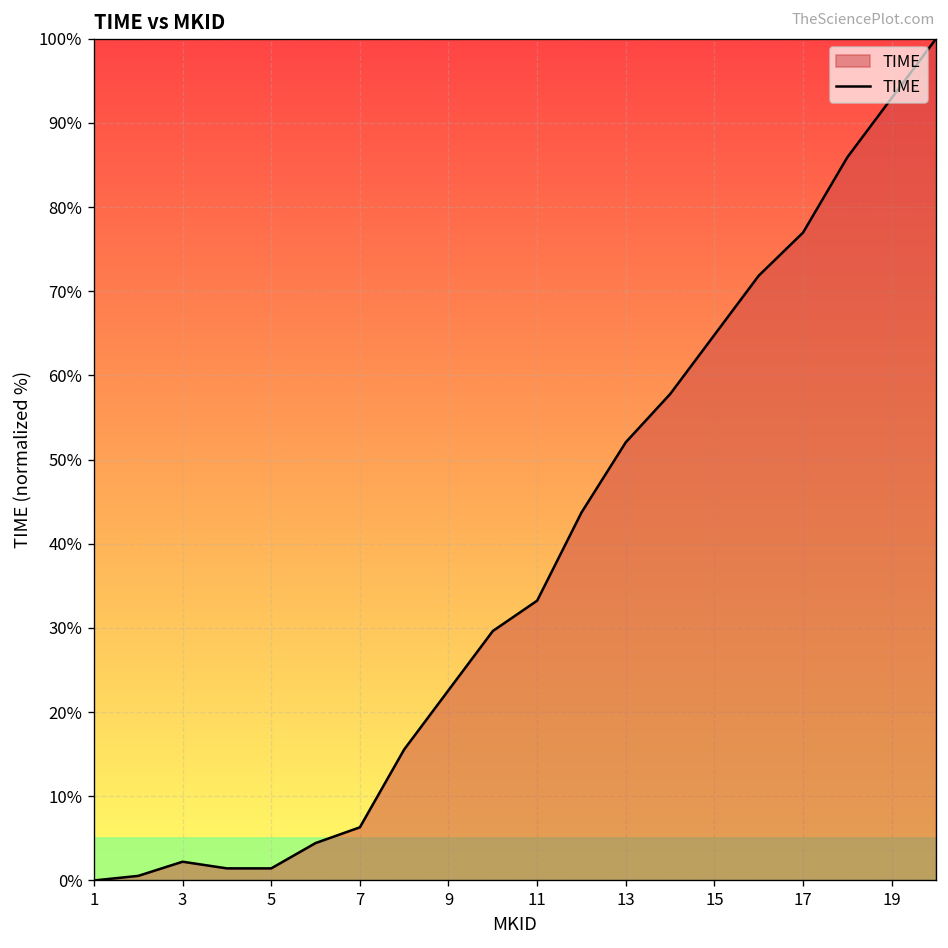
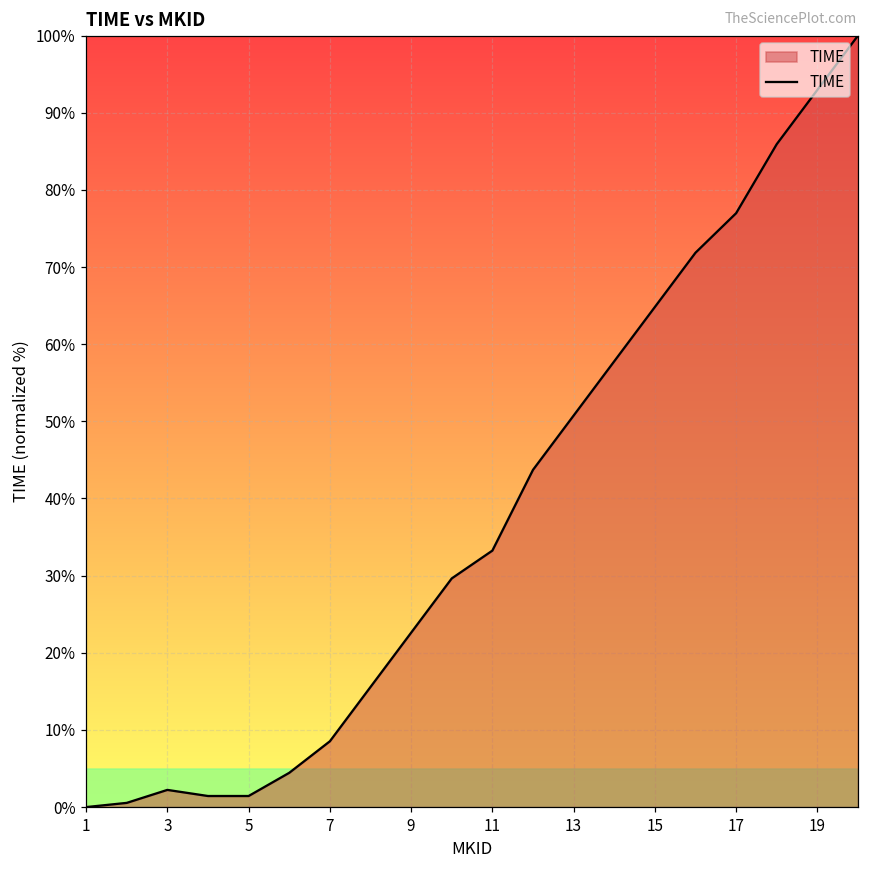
7: 6% -> 9%
13: 52% -> 51%
